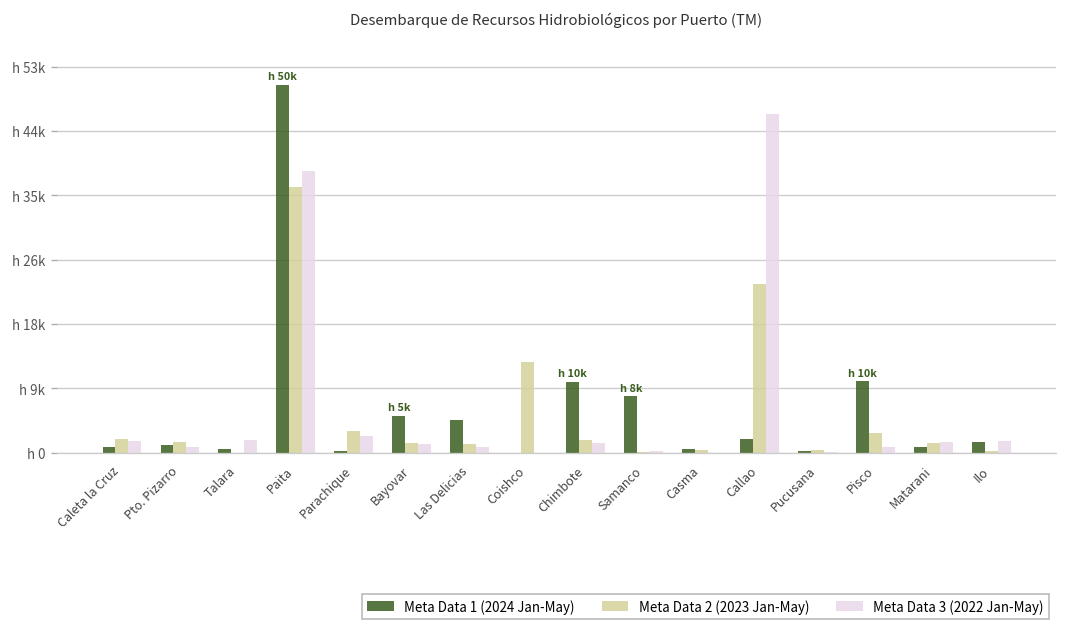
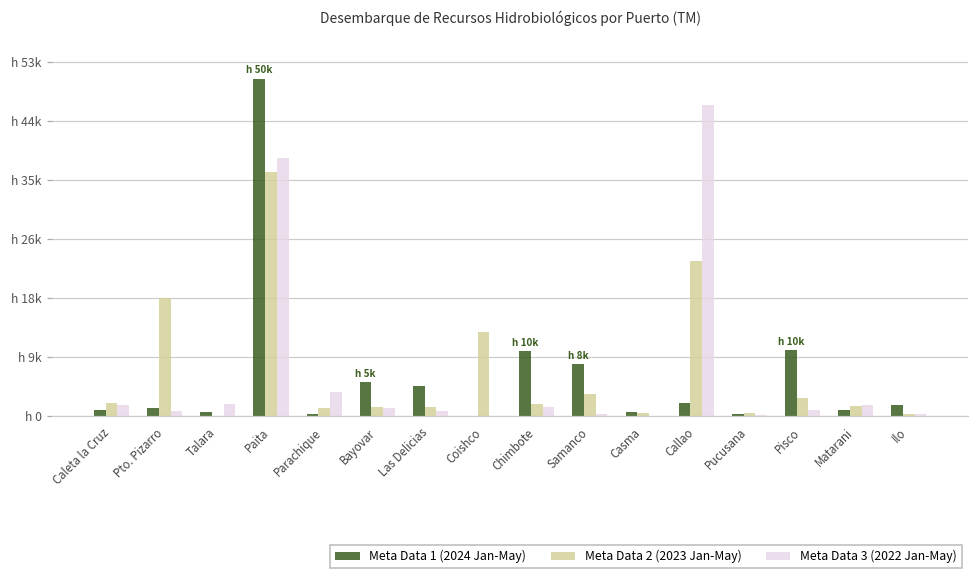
Meta Data 2 (2023 Jan-May), Pto. Pizarro: h 1000 -> h 17000
Meta Data 2 (2023 Jan-May), Parachique: h 3000 -> h 1000
Meta Data 3 (2022 Jan-May), Parachique: h 2000 -> h 4000
Meta Data 2 (2023 Jan-May), Samanco: h 0 -> h 3000
Meta Data 3 (2022 Jan-May), Ilo: h 2000 -> h 0
